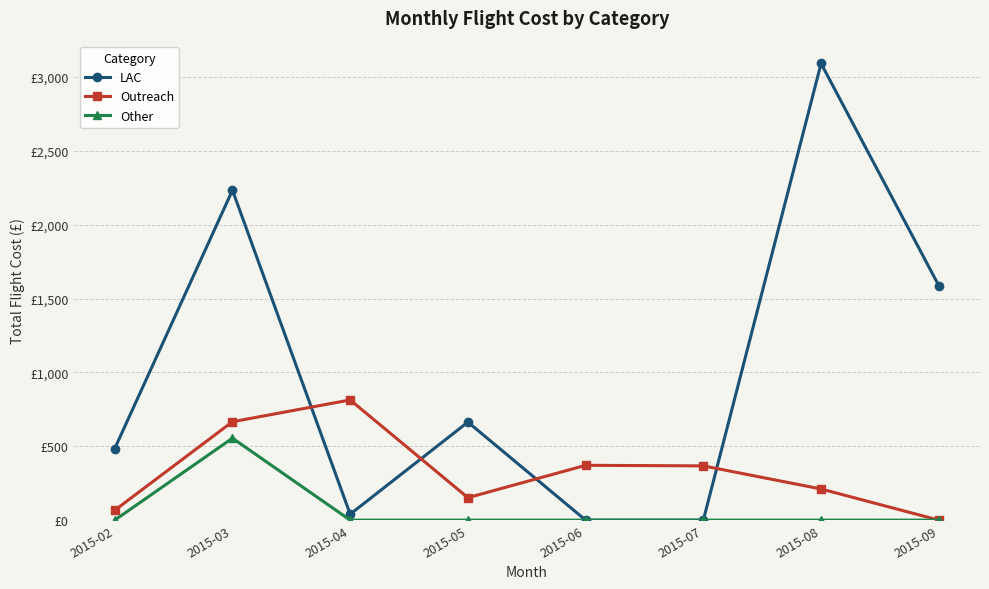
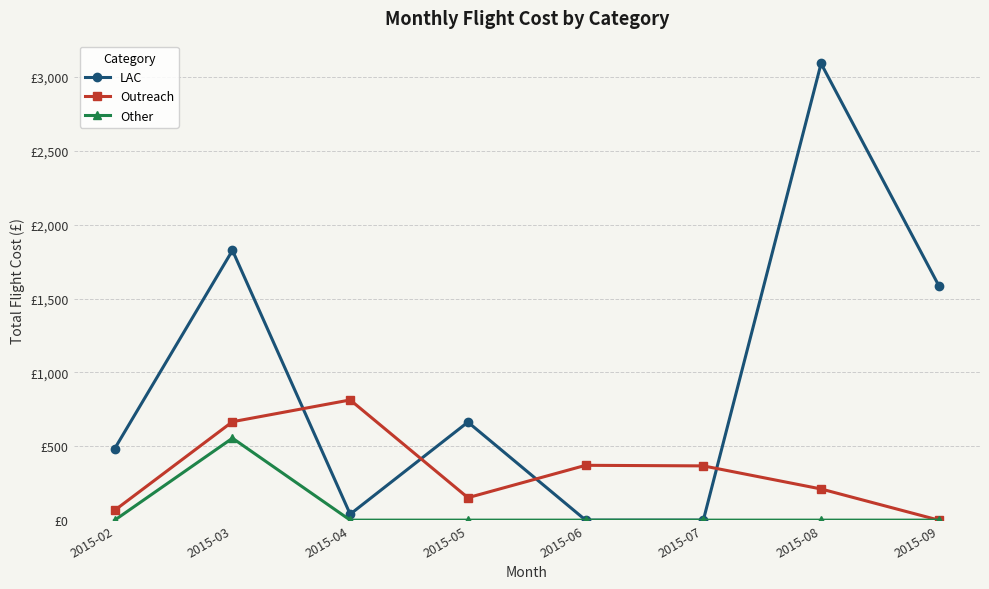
LAC, 2015-03: £2,230 -> £1,830
